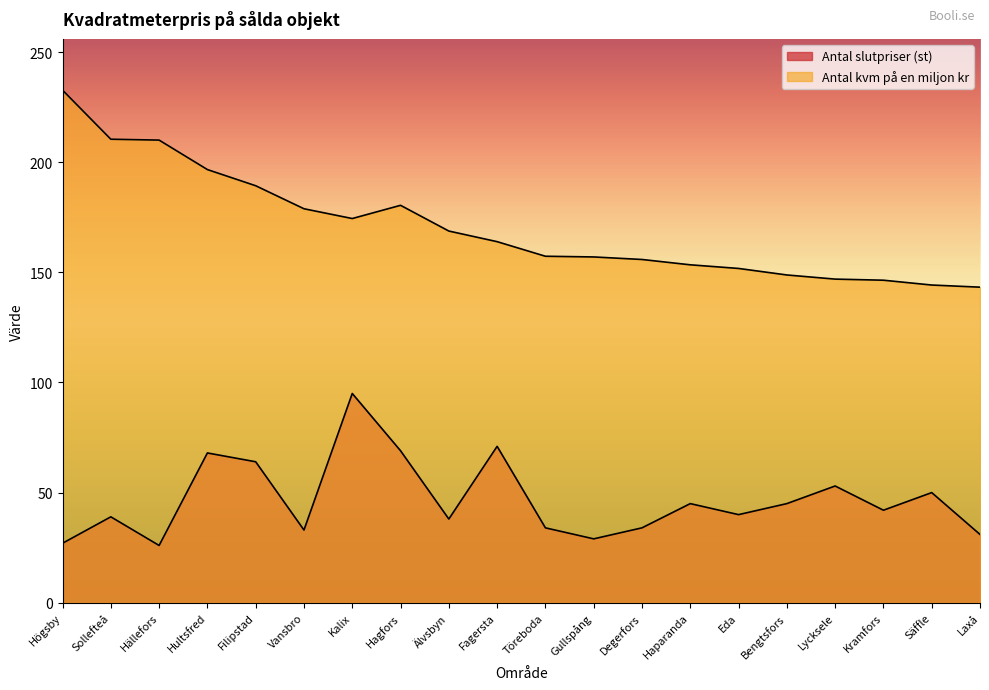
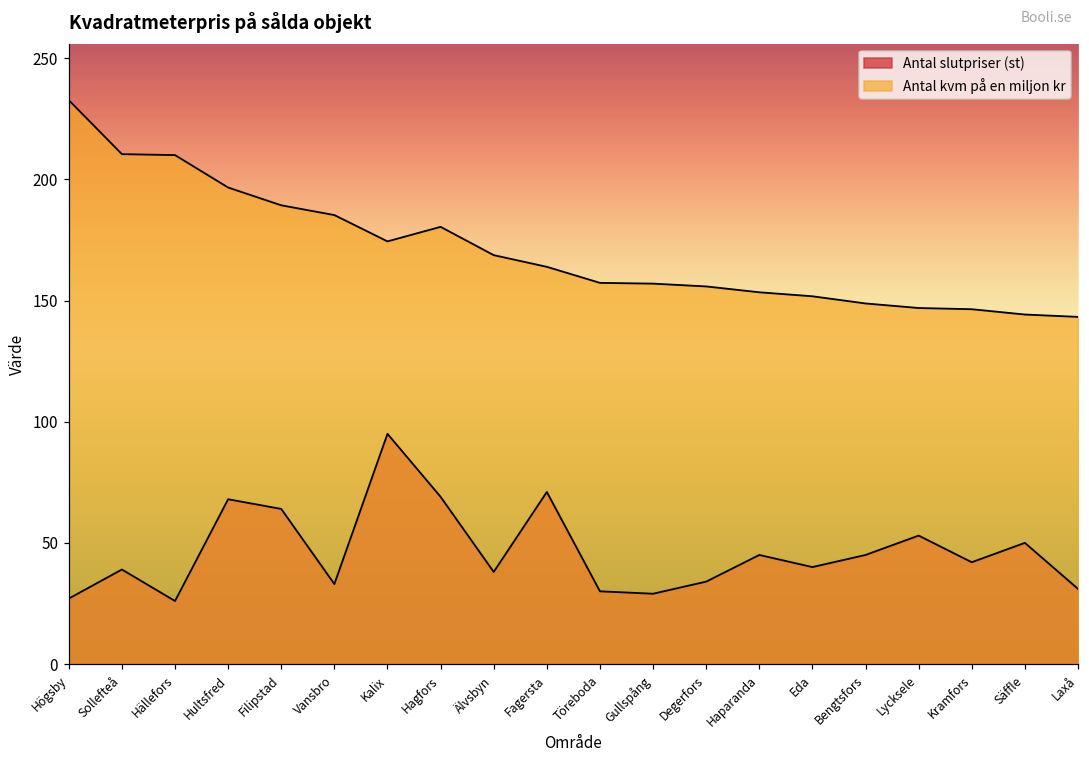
Antal kvm på en miljon kr, Vansbro: 179 -> 185
Antal slutpriser (st), Töreboda: 34 -> 30
